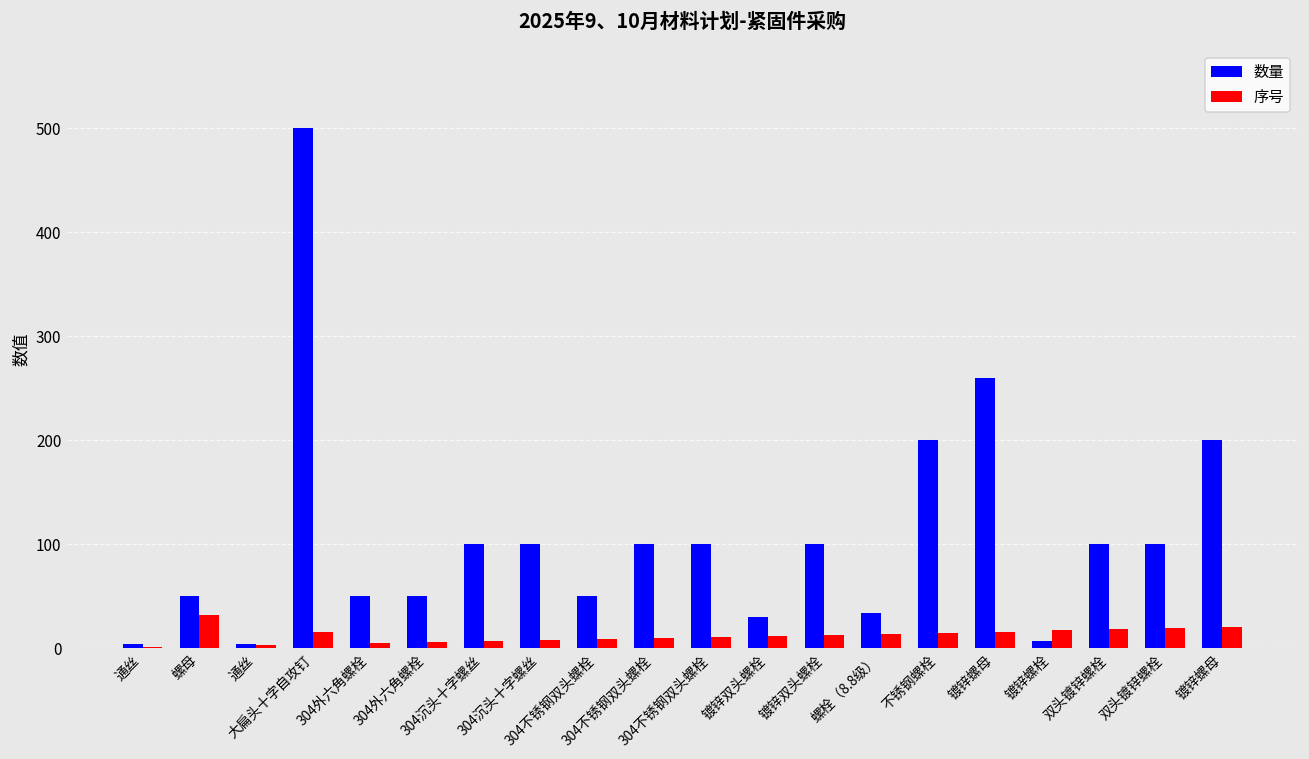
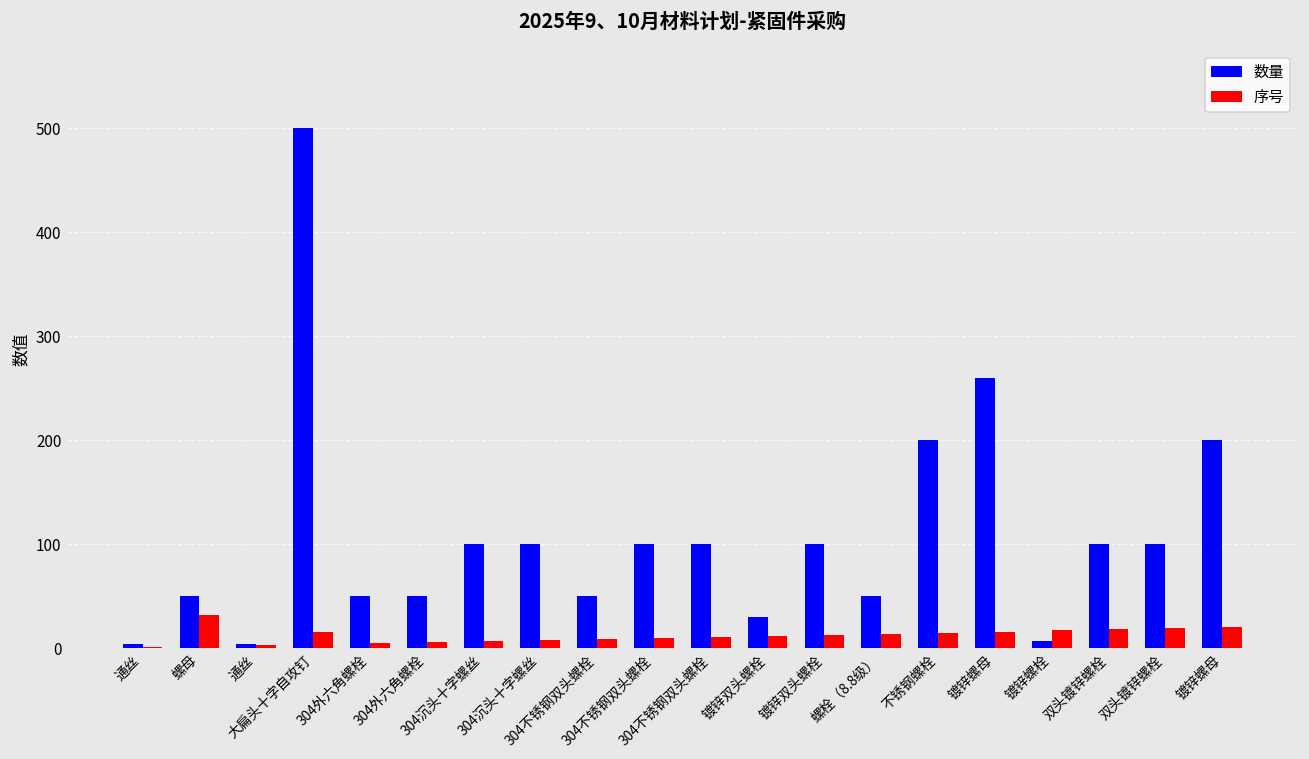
数量, 螺栓（8.8级）: 30 -> 50
